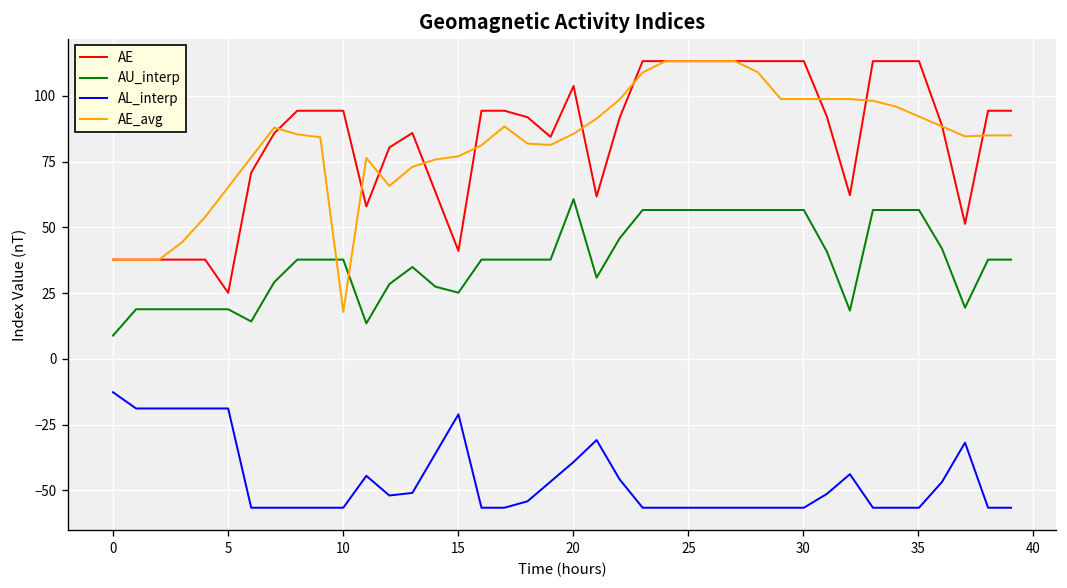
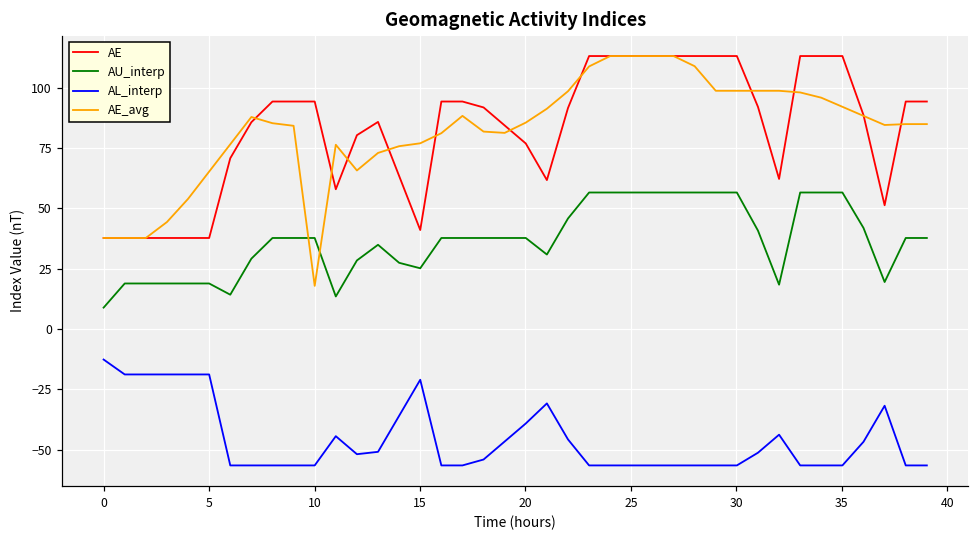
AE, 5: 25 -> 38
AE, 20: 104 -> 77
AU_interp, 20: 61 -> 38
